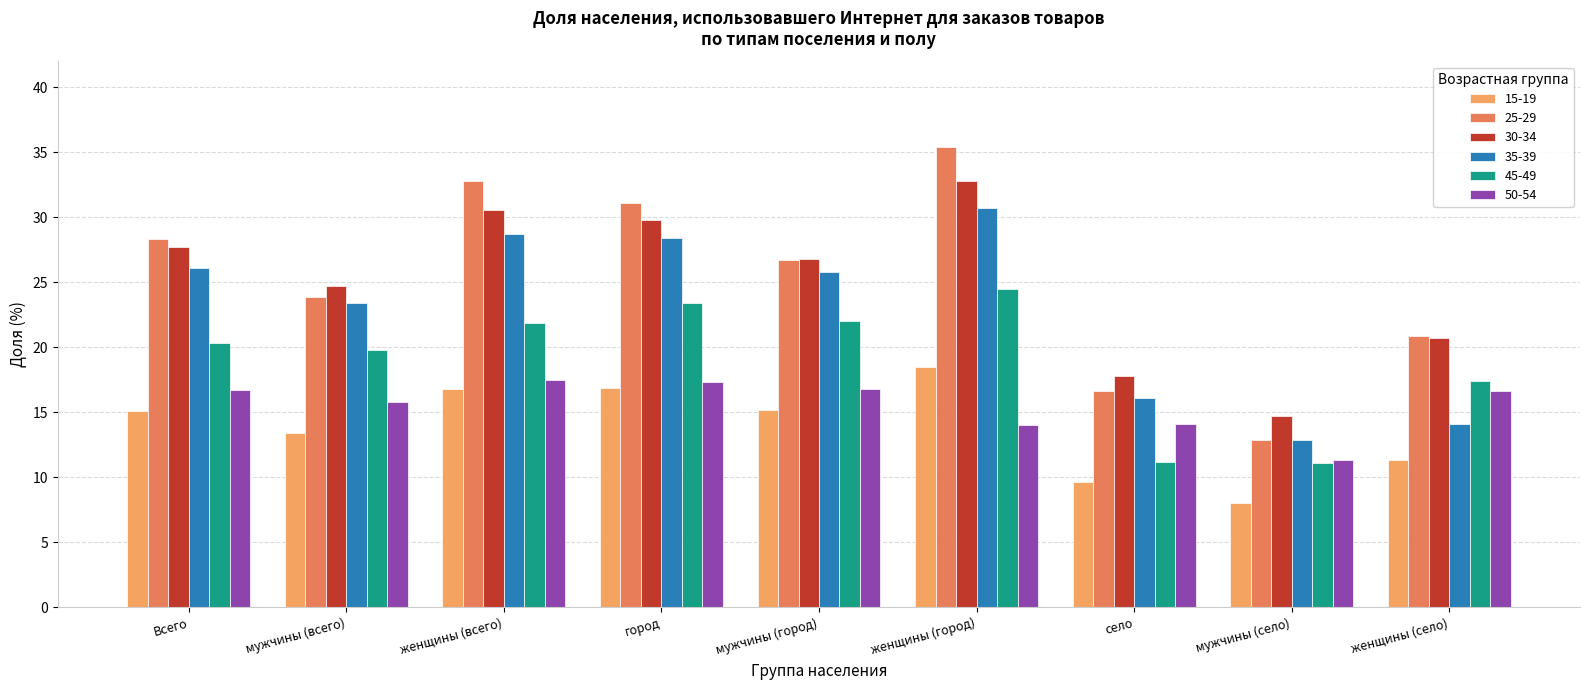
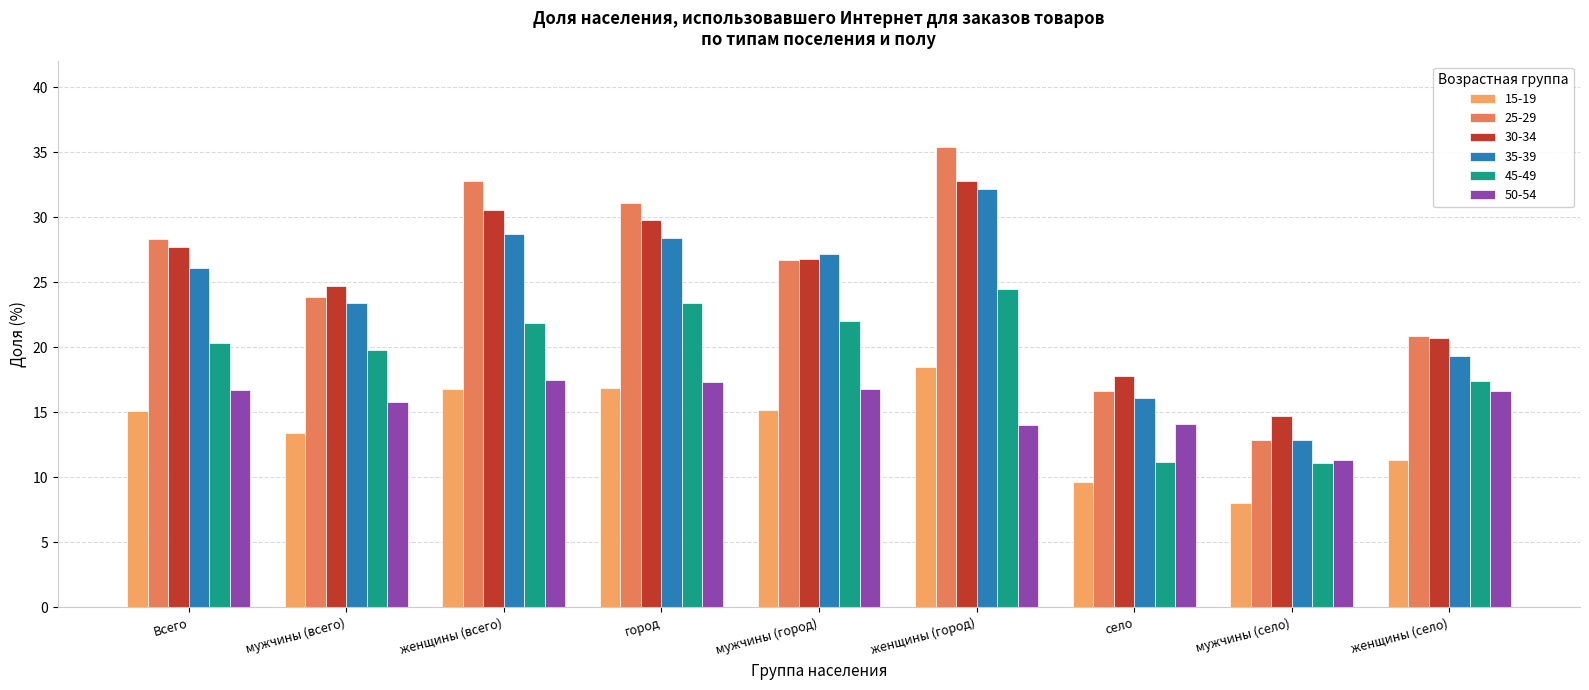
35-39, мужчины (город): 25.8 -> 27.2
35-39, женщины (город): 30.7 -> 32.2
35-39, женщины (село): 14.1 -> 19.3
